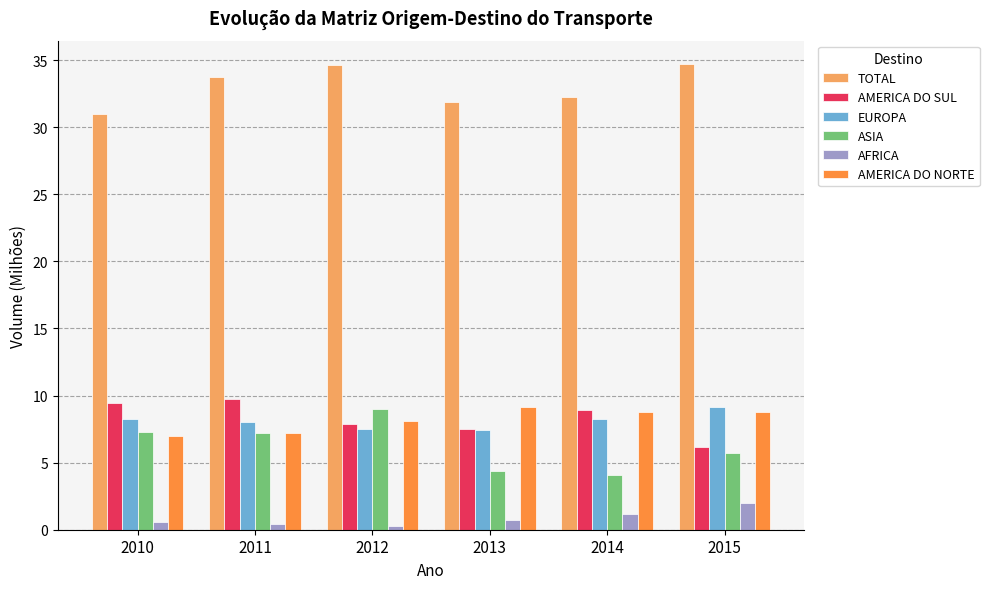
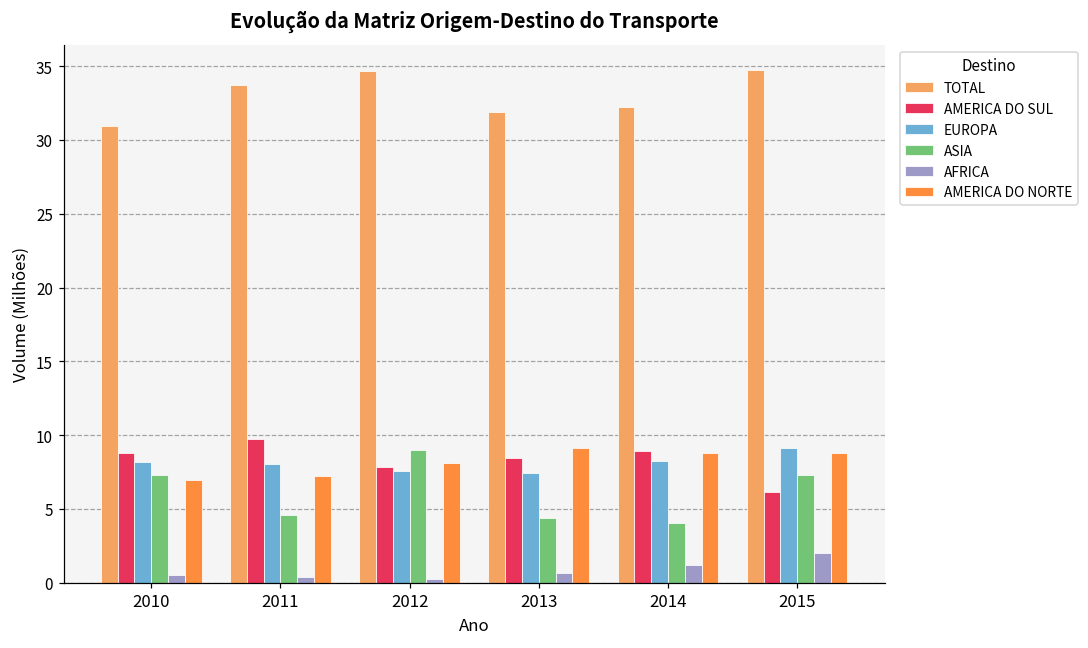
AMERICA DO SUL, 2010: 9.4 -> 8.8
ASIA, 2011: 7.2 -> 4.6
AMERICA DO SUL, 2013: 7.5 -> 8.5
ASIA, 2015: 5.7 -> 7.3
